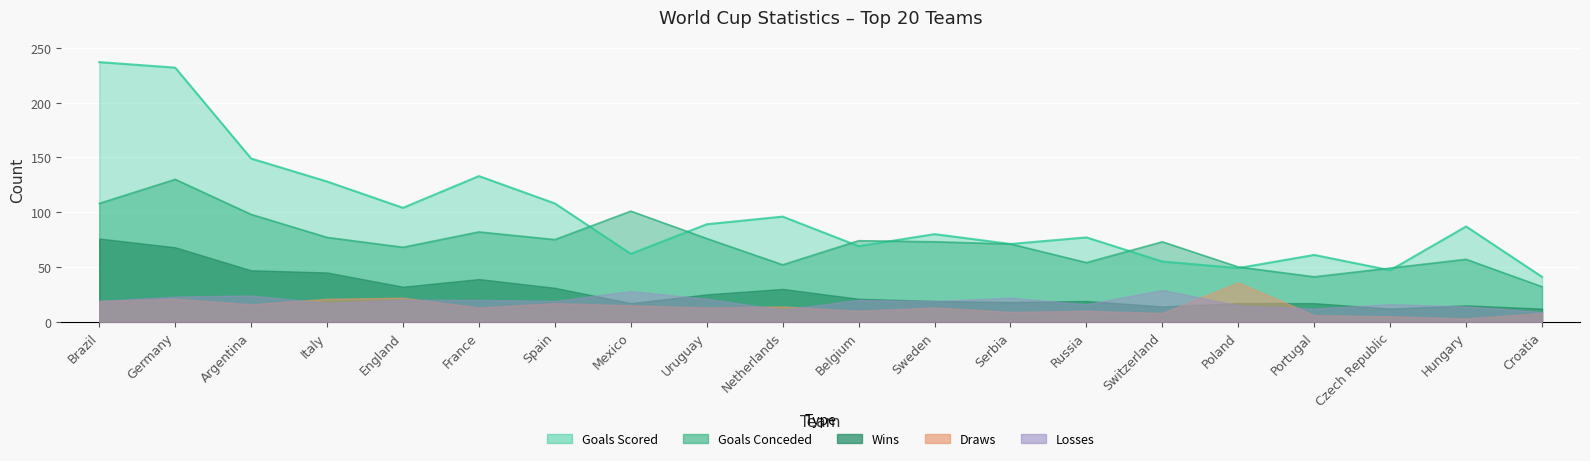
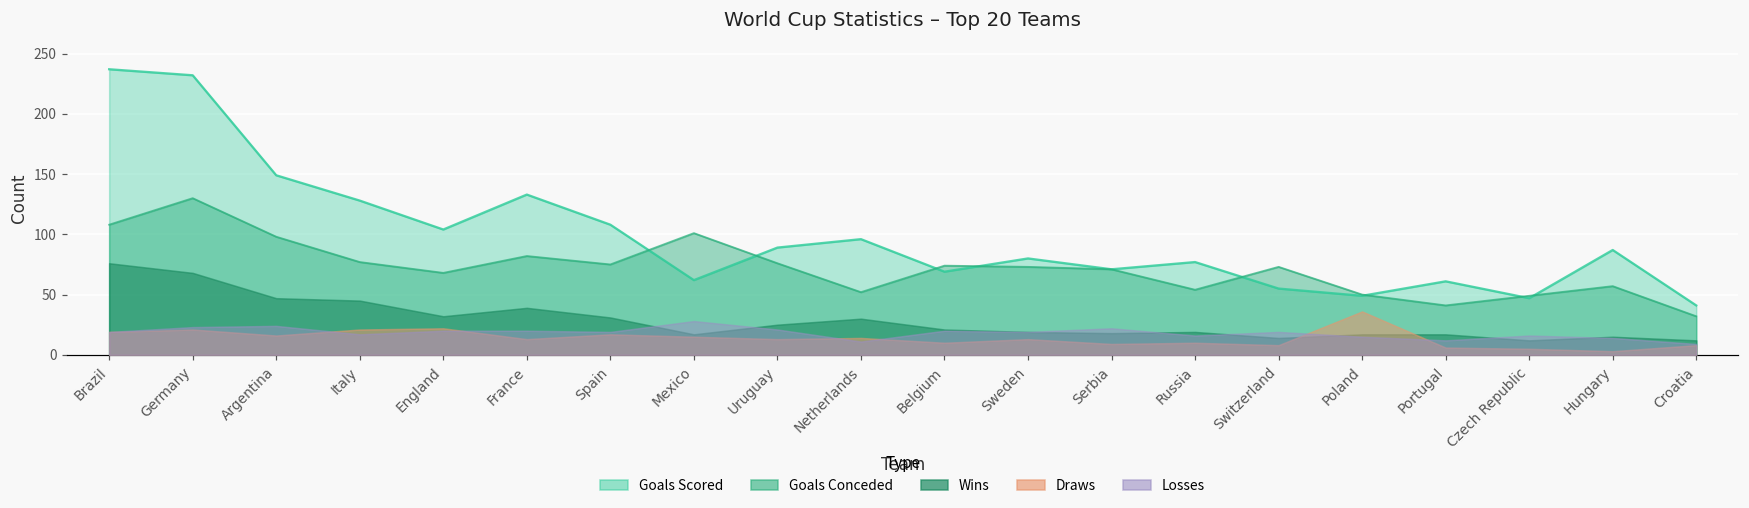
Losses, Switzerland: 29 -> 19
